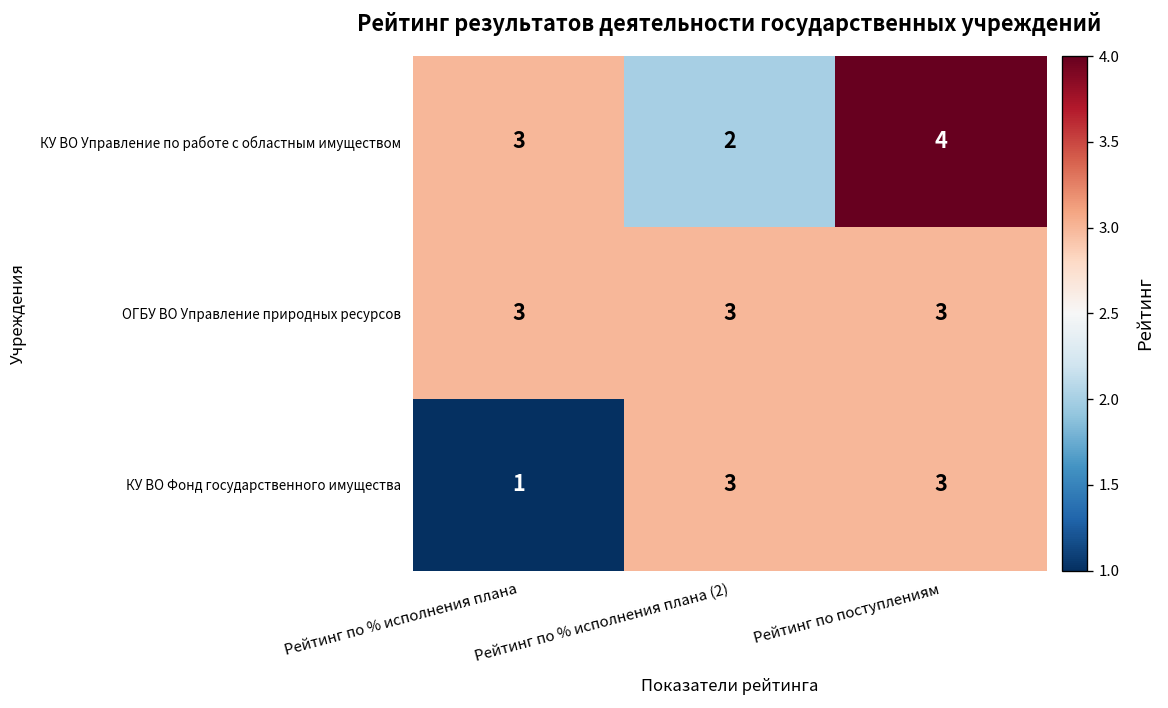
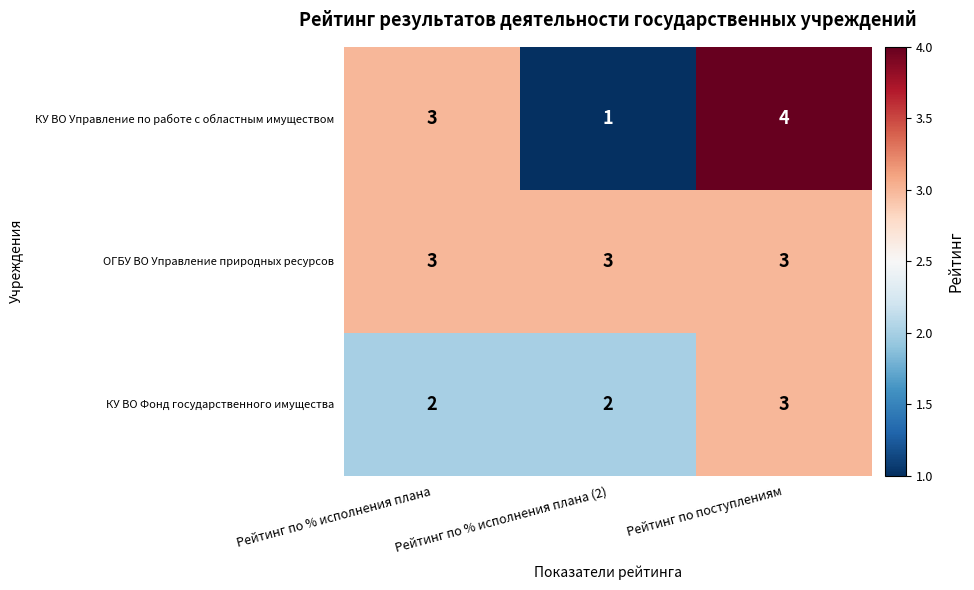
КУ ВО Управление по работе с областным имуществом, Рейтинг по % исполнения плана (2): 2 -> 1
КУ ВО Фонд государственного имущества, Рейтинг по % исполнения плана: 1 -> 2
КУ ВО Фонд государственного имущества, Рейтинг по % исполнения плана (2): 3 -> 2
